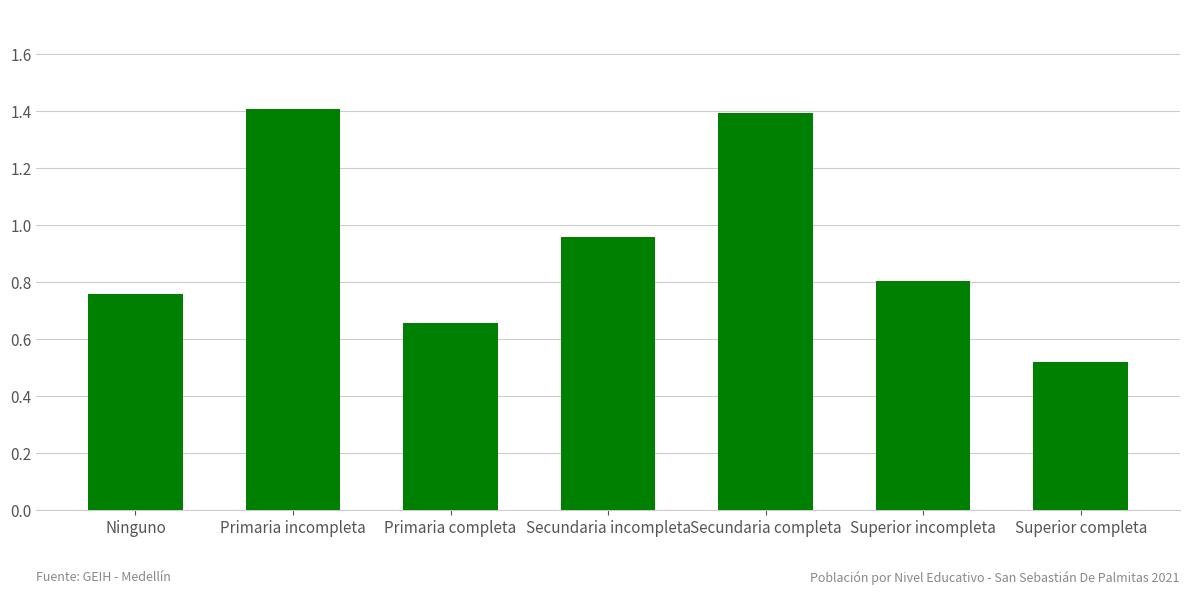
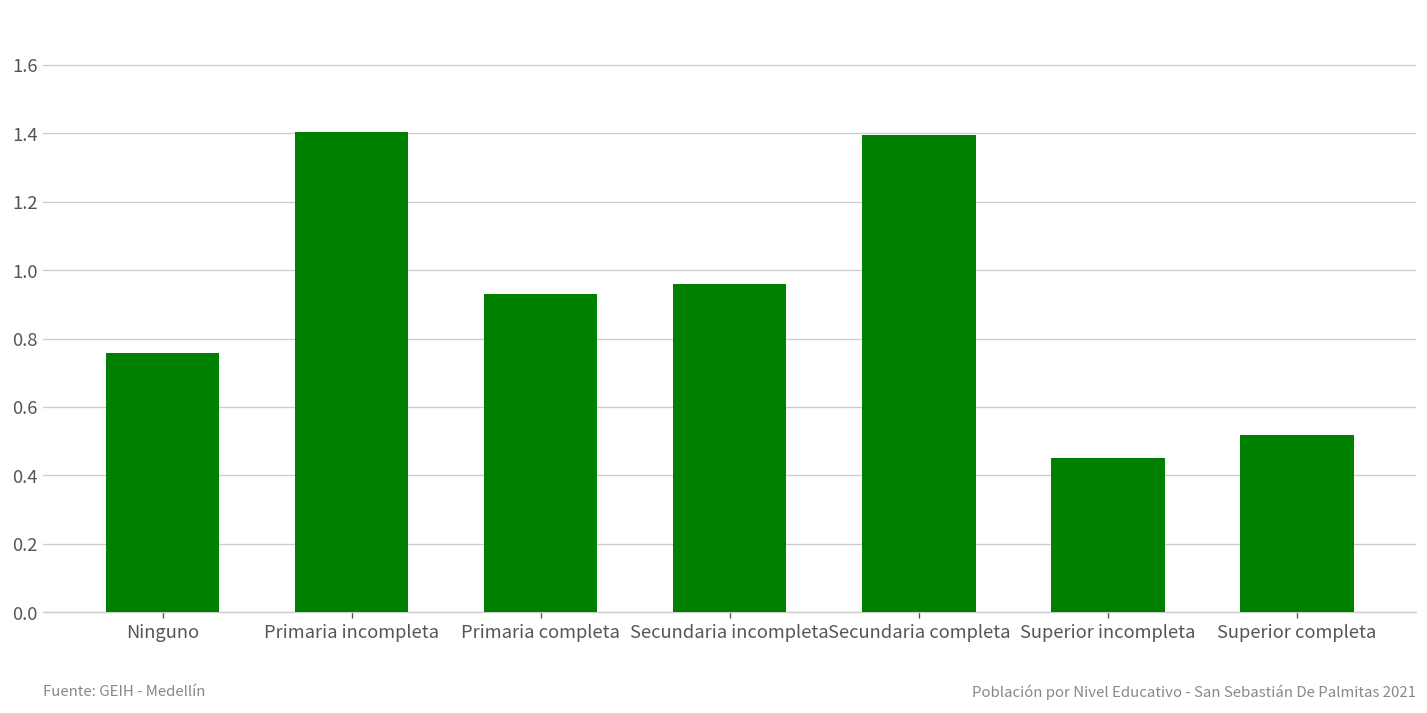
Primaria completa: 0.66 -> 0.93
Superior incompleta: 0.80 -> 0.45
